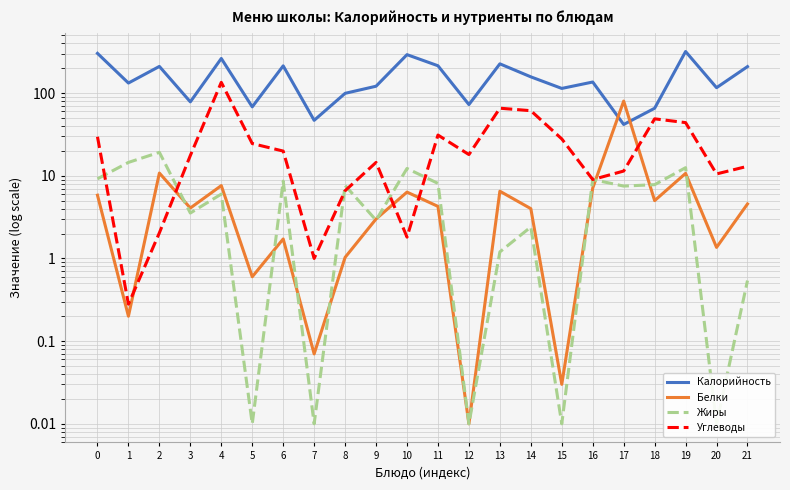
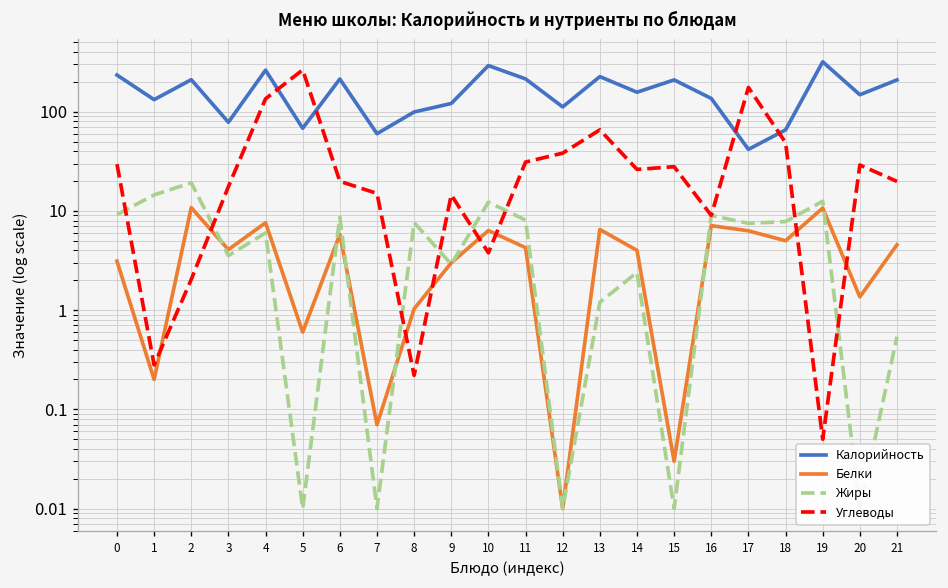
Калорийность, 0: 300 -> 230
Белки, 0: 6 -> 3.1
Углеводы, 5: 25 -> 260
Белки, 6: 1.7 -> 6
Калорийность, 7: 50 -> 60
Углеводы, 7: 1 -> 15
Углеводы, 8: 7 -> 0.22
Углеводы, 10: 1.8 -> 4
Калорийность, 12: 70 -> 110
Углеводы, 12: 18 -> 40
Углеводы, 14: 60 -> 26
Калорийность, 15: 110 -> 210
Белки, 17: 80 -> 6
Углеводы, 17: 11 -> 180
Углеводы, 19: 40 -> 0.05
Калорийность, 20: 120 -> 150
Углеводы, 20: 11 -> 29
Углеводы, 21: 13 -> 20
